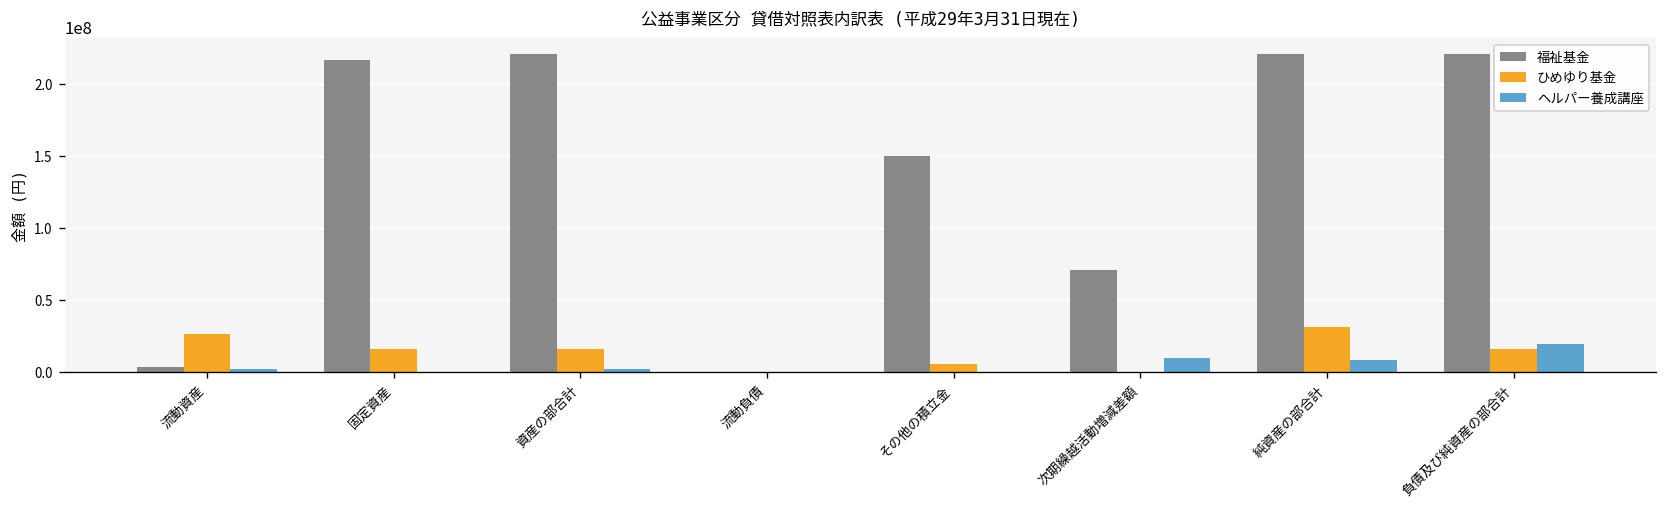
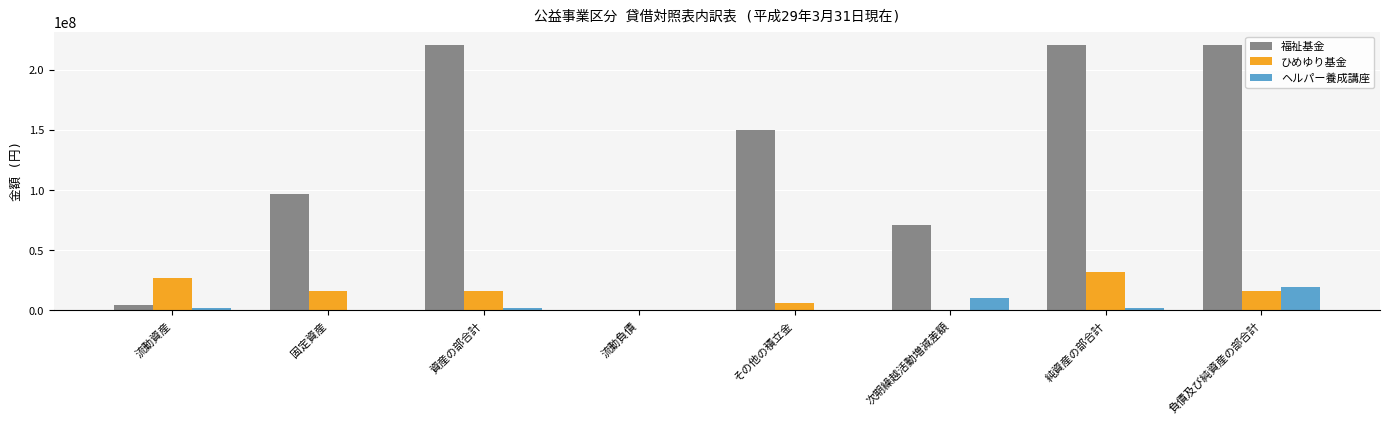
福祉基金, 固定資産: 217000000 -> 97000000
ヘルパー養成講座, 純資産の部合計: 9000000 -> 2000000
